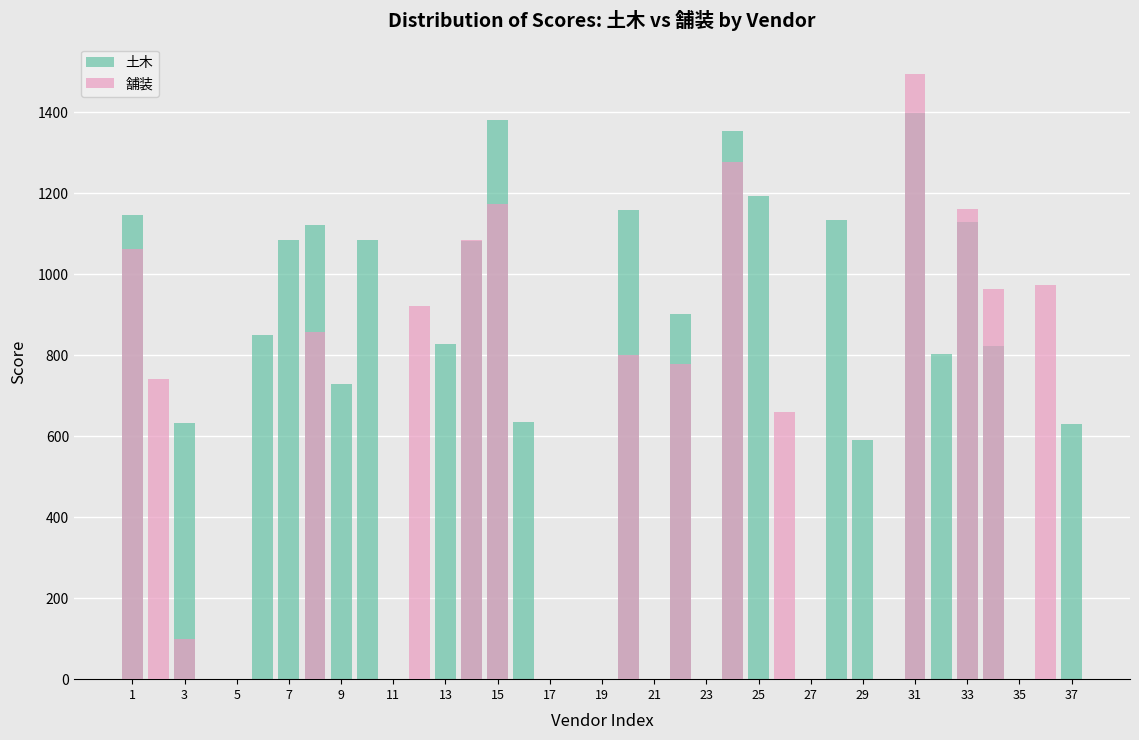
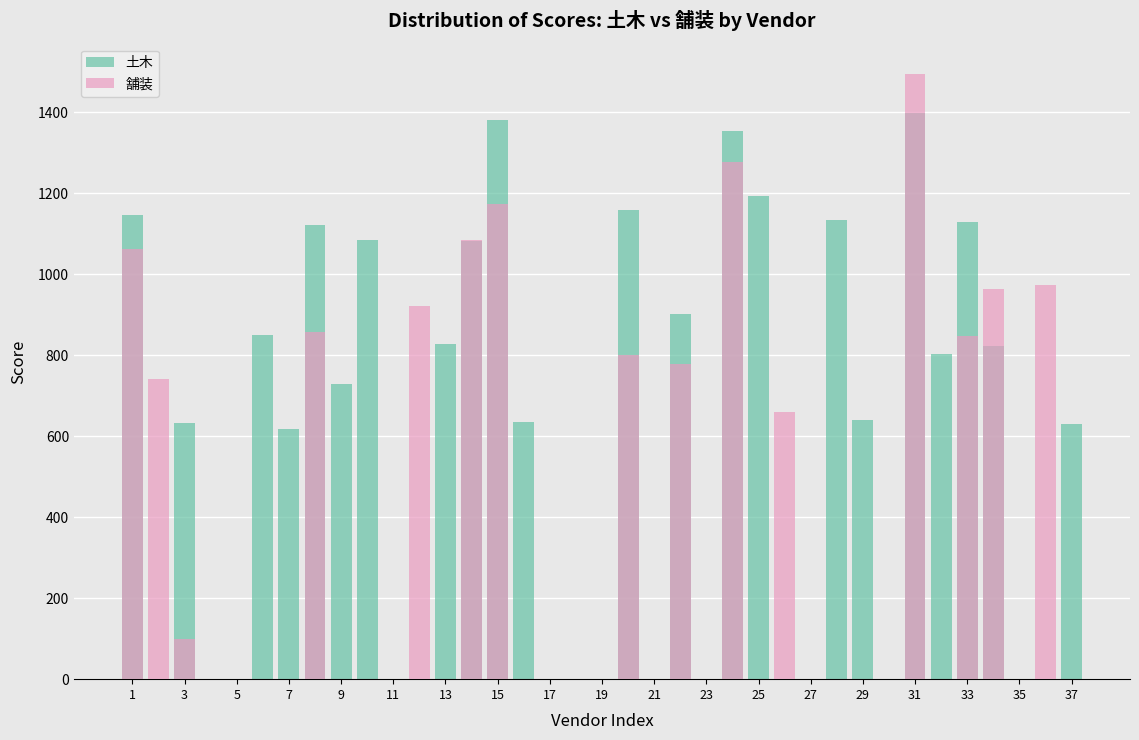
土木, 7: 1090 -> 620
土木, 29: 590 -> 640
舗装, 33: 1160 -> 850
